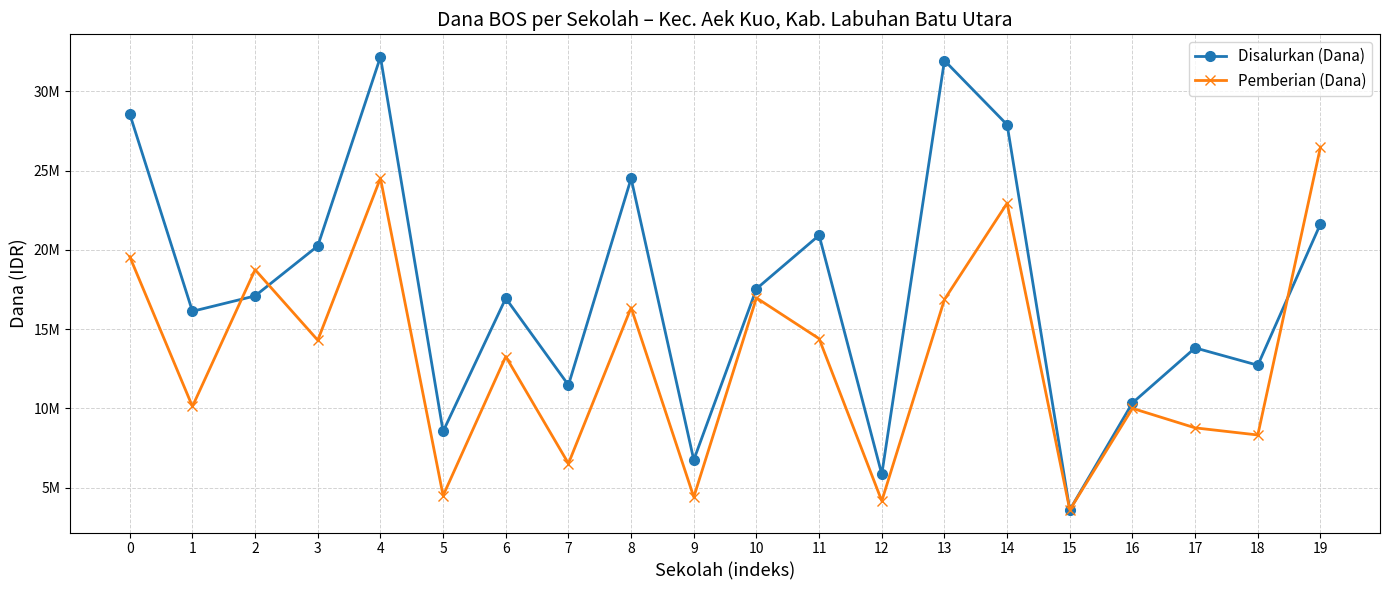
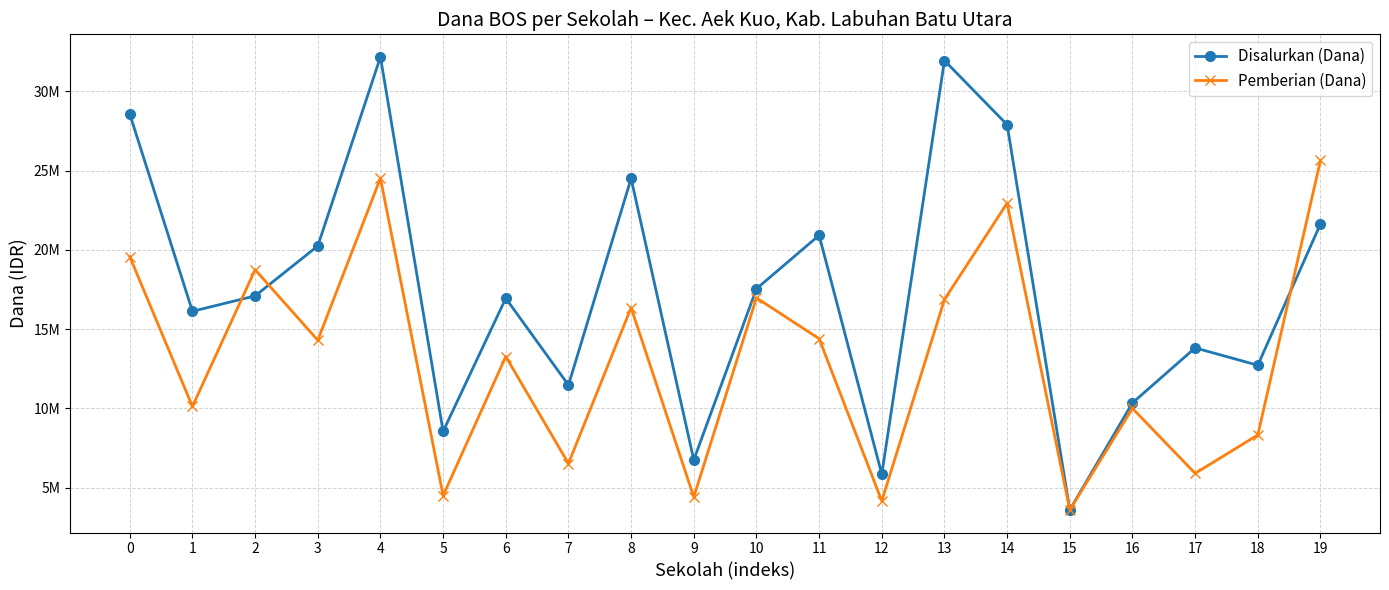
Pemberian (Dana), 17: 8800000 -> 5900000
Pemberian (Dana), 19: 26500000 -> 25700000
